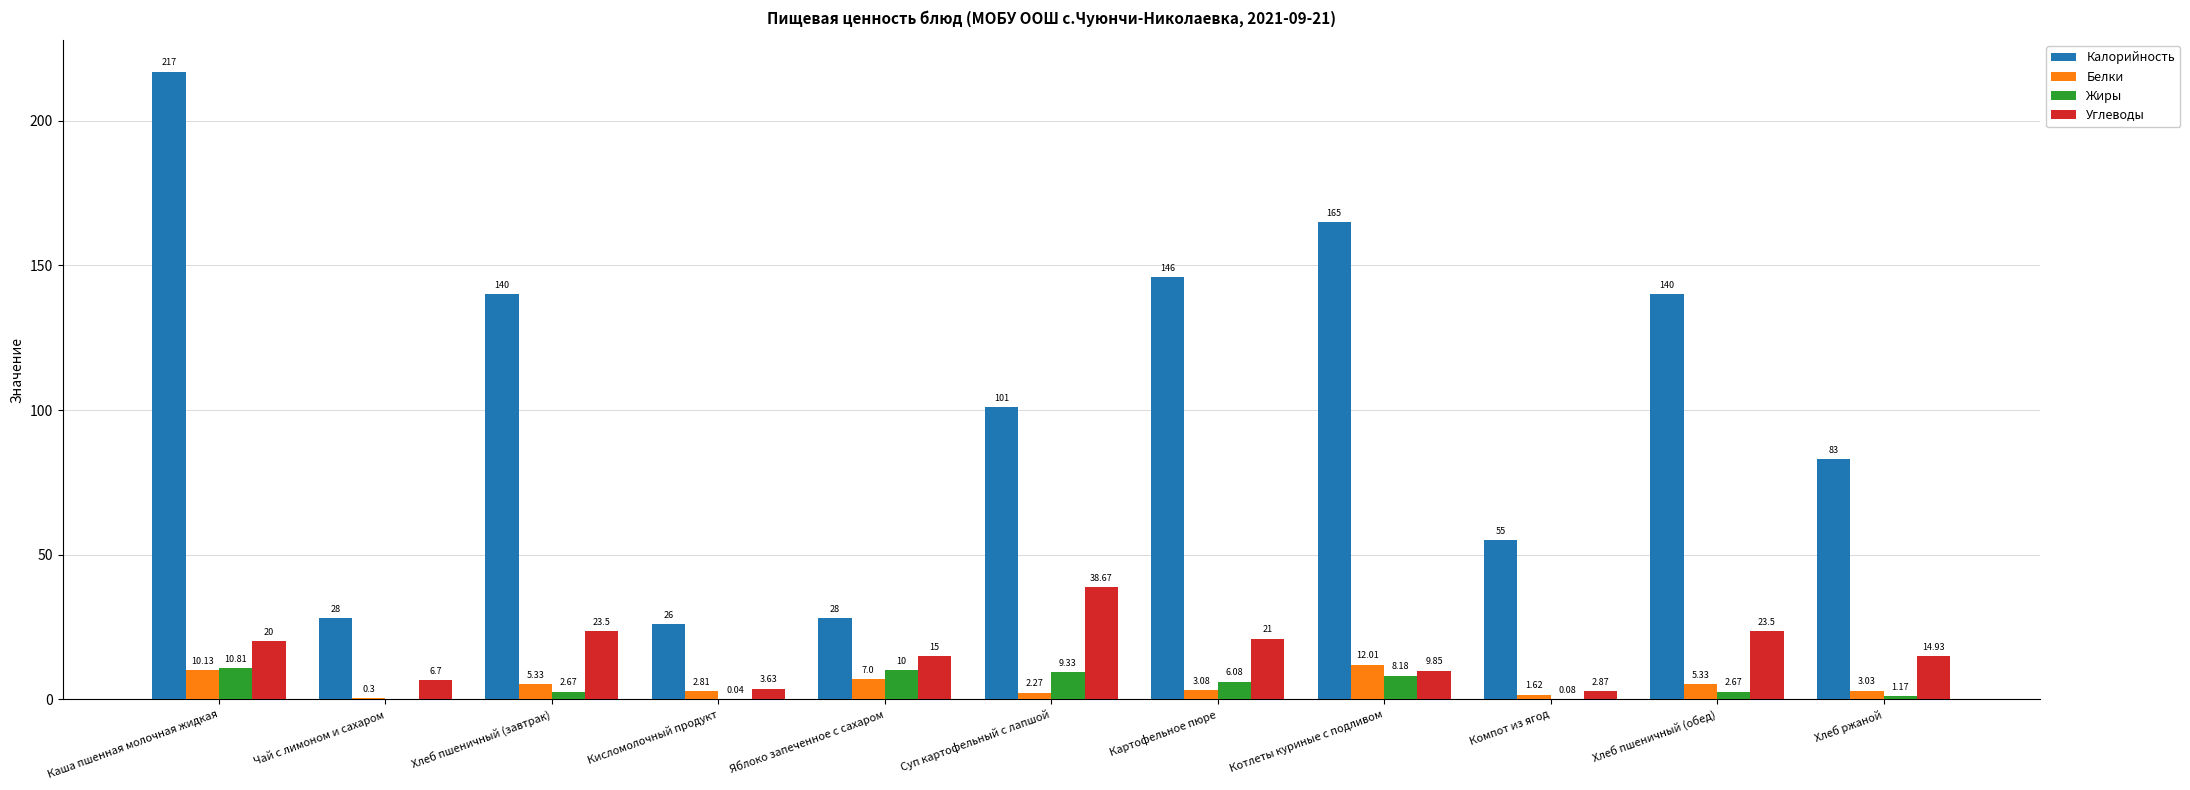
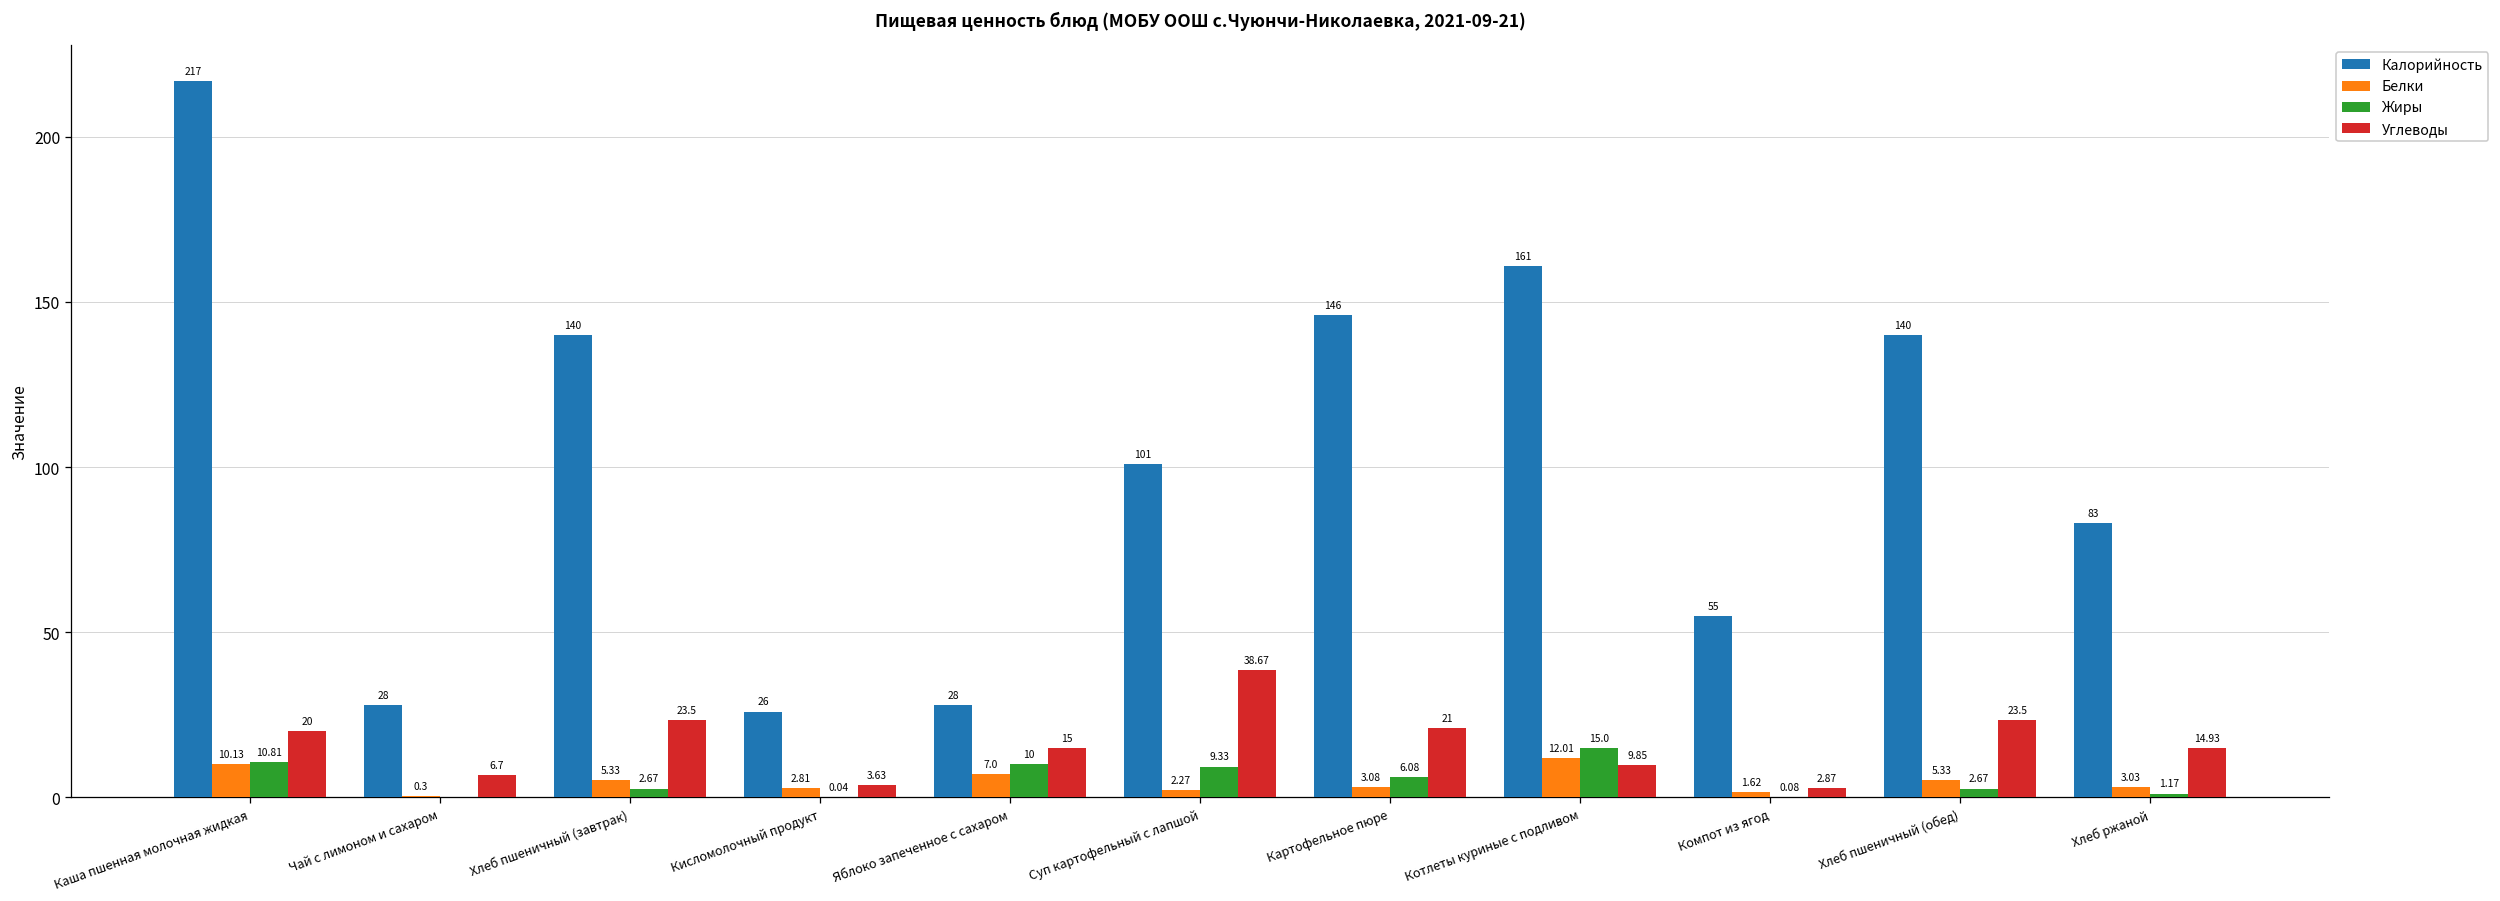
Калорийность, Котлеты куриные с подливом: 165 -> 161
Жиры, Котлеты куриные с подливом: 8.18 -> 15.0
